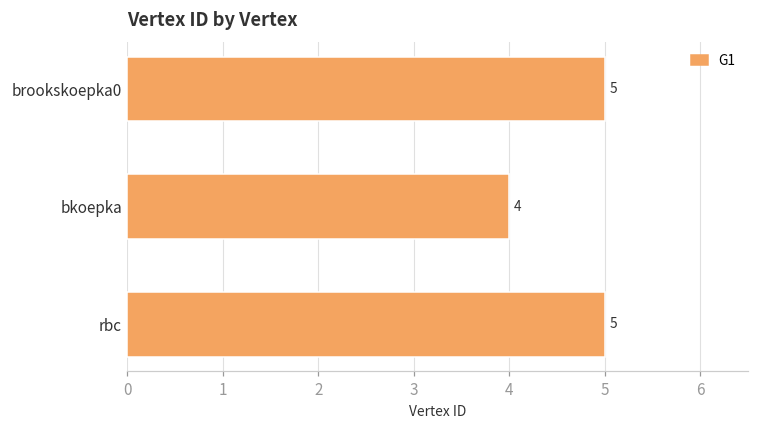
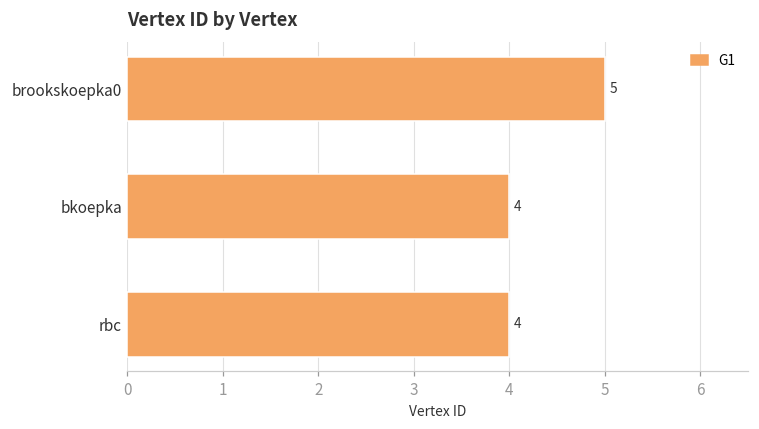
rbc: 5 -> 4
